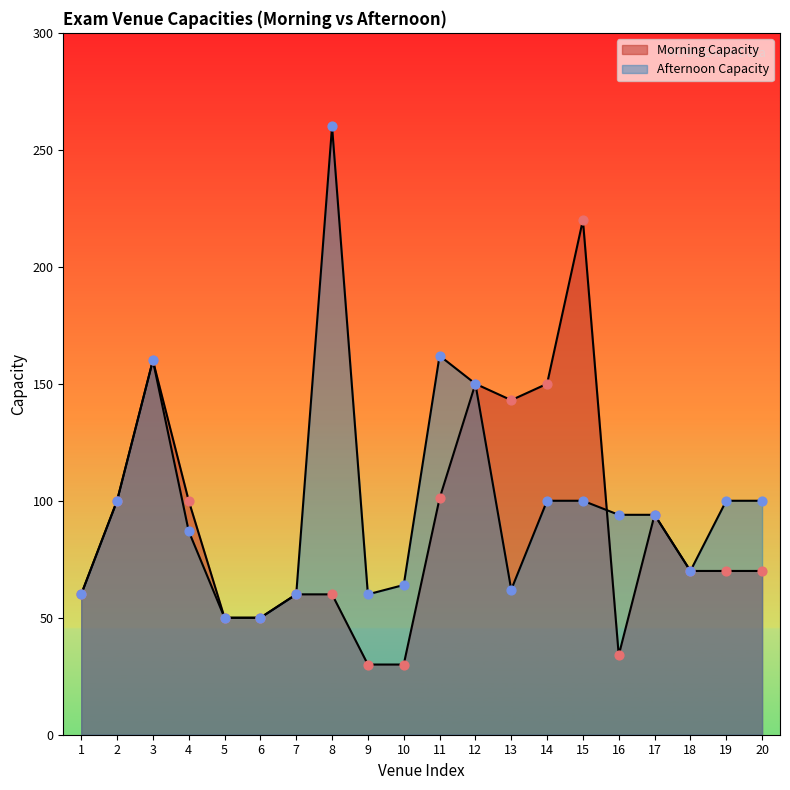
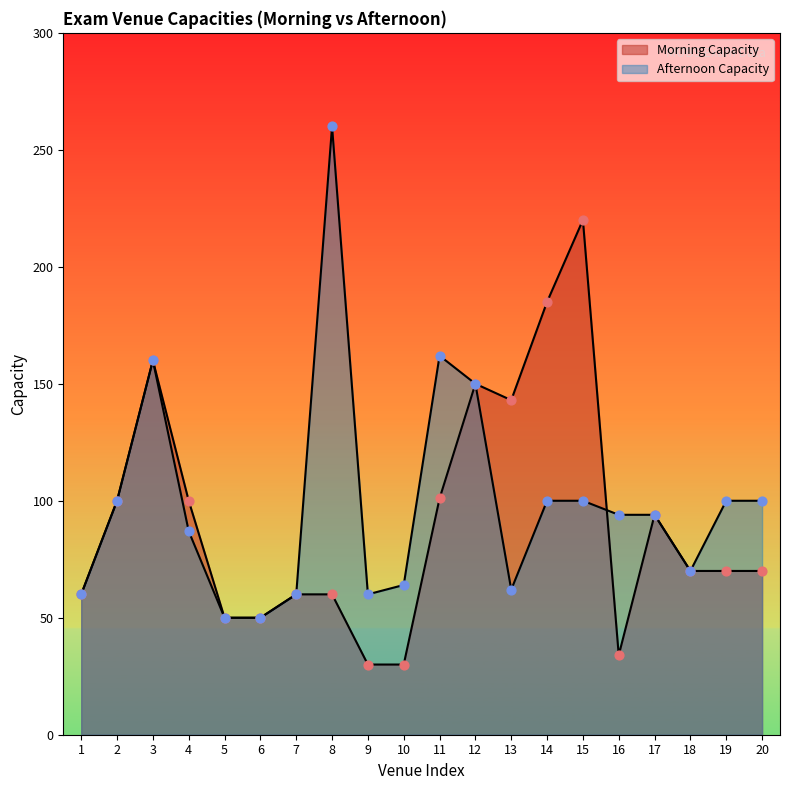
Morning Capacity, 14: 150 -> 185
